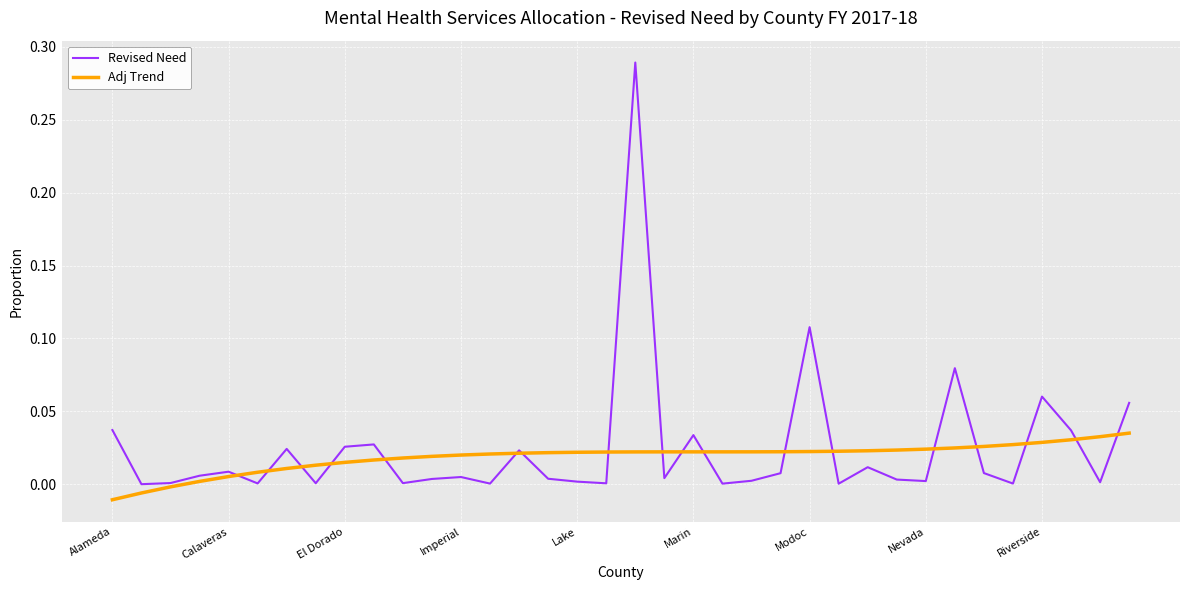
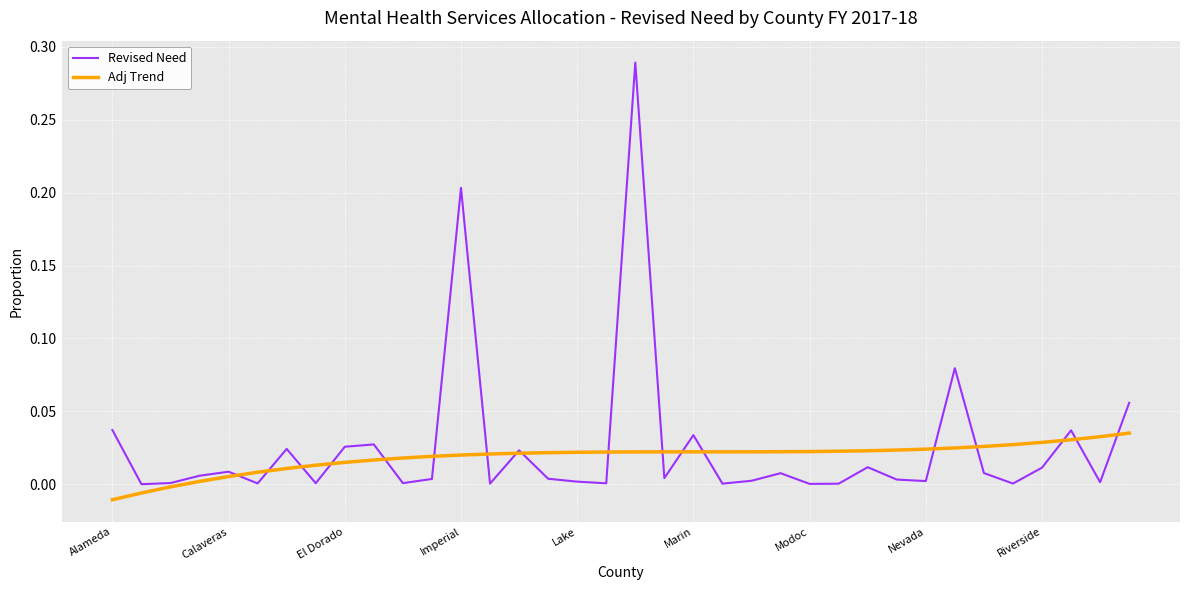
Revised Need, Imperial: 0.005 -> 0.203
Revised Need, Modoc: 0.108 -> 0.000
Revised Need, Riverside: 0.060 -> 0.011
